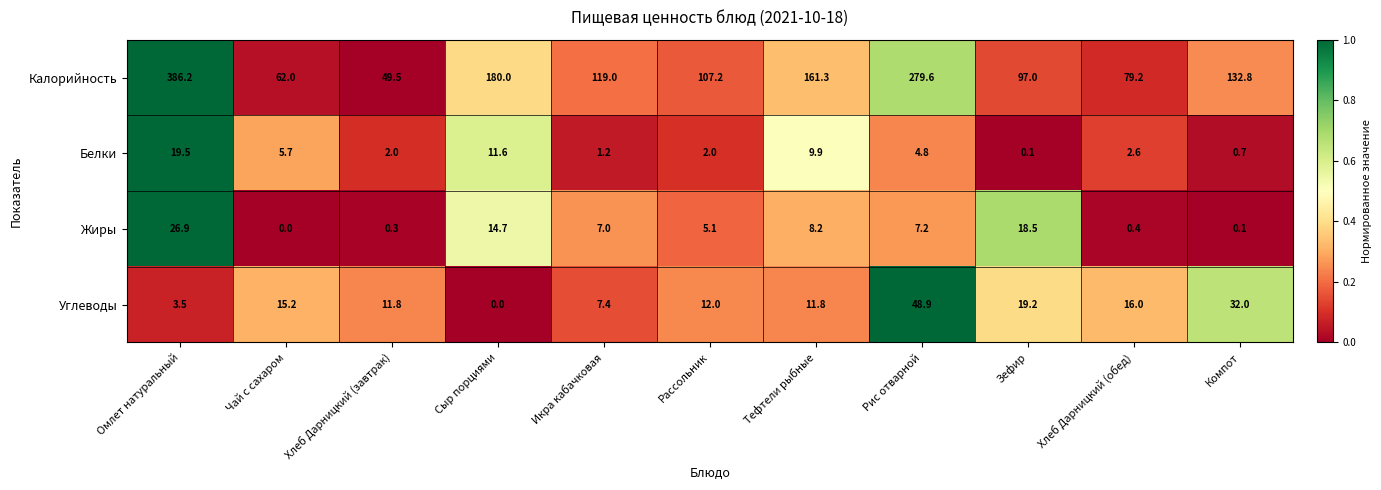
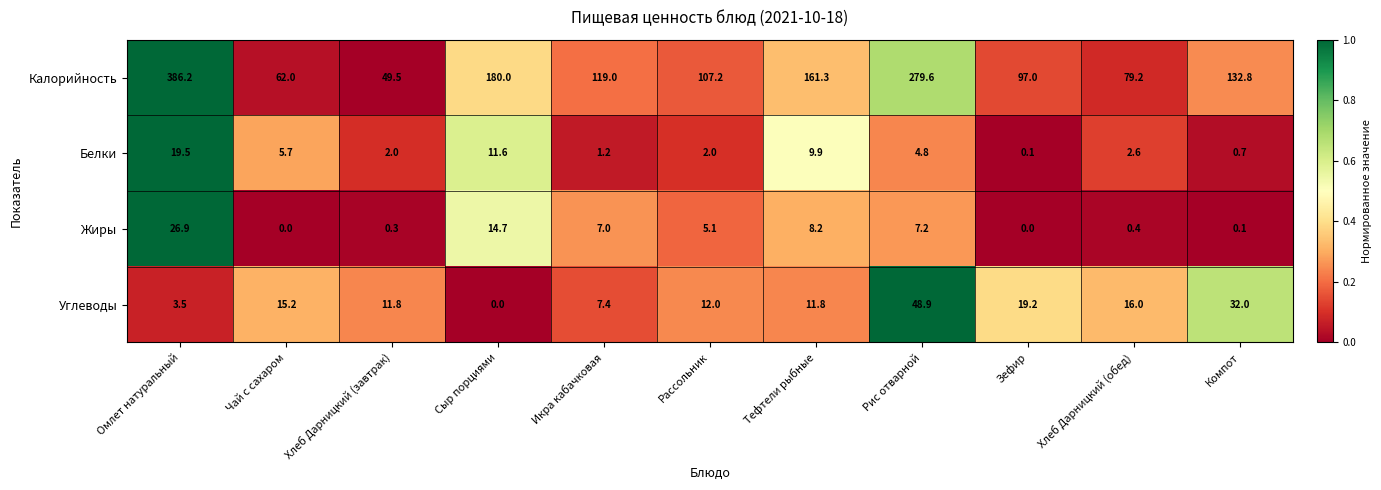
Жиры, Зефир: 18.5 -> 0.0
